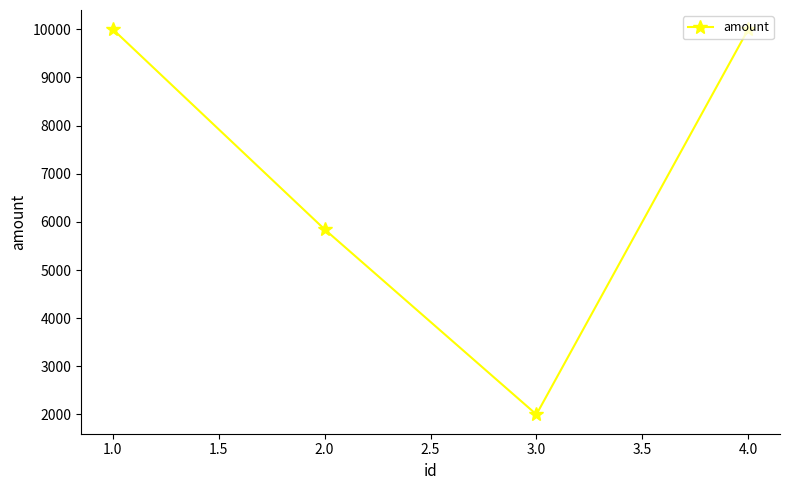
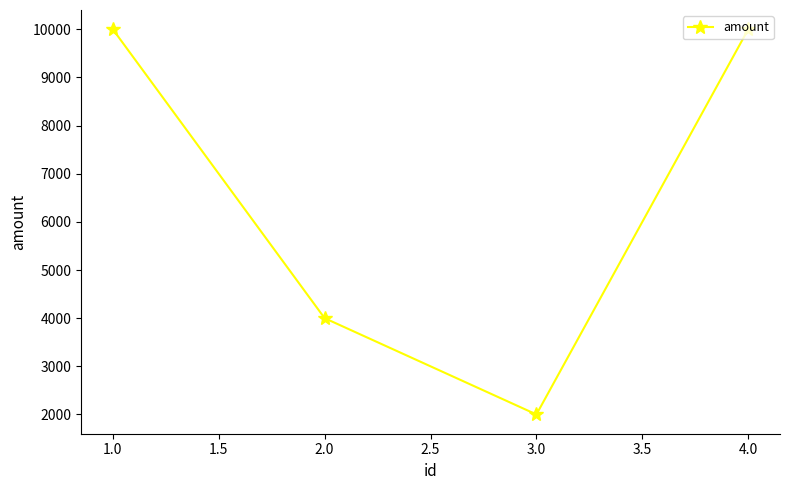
2.0: 5800 -> 4000
